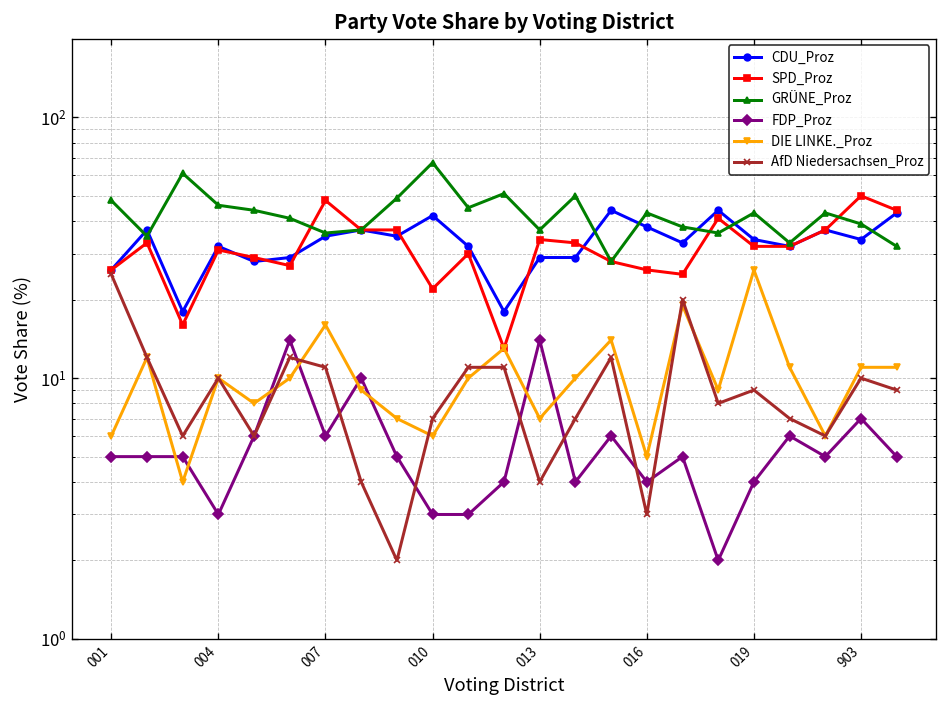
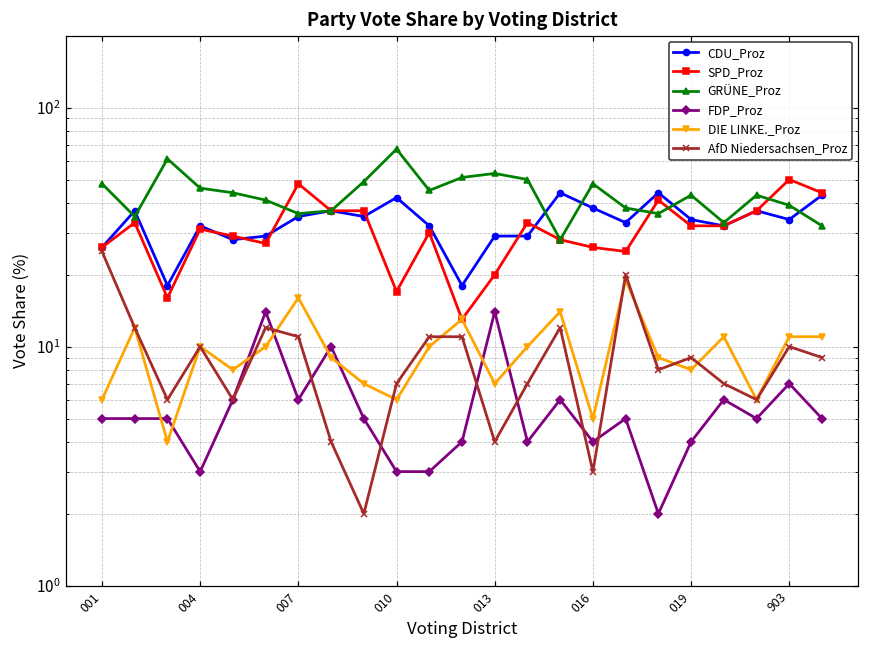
SPD_Proz, 010: 22 -> 17
SPD_Proz, 013: 34 -> 20
GRÜNE_Proz, 013: 37 -> 53
GRÜNE_Proz, 016: 43 -> 48
DIE LINKE._Proz, 019: 26 -> 8
